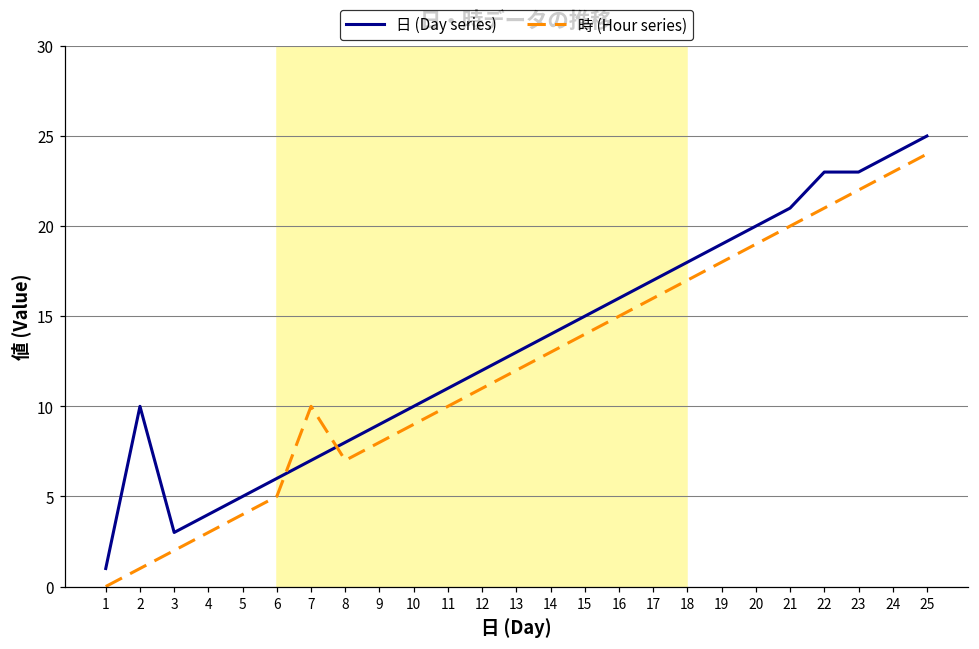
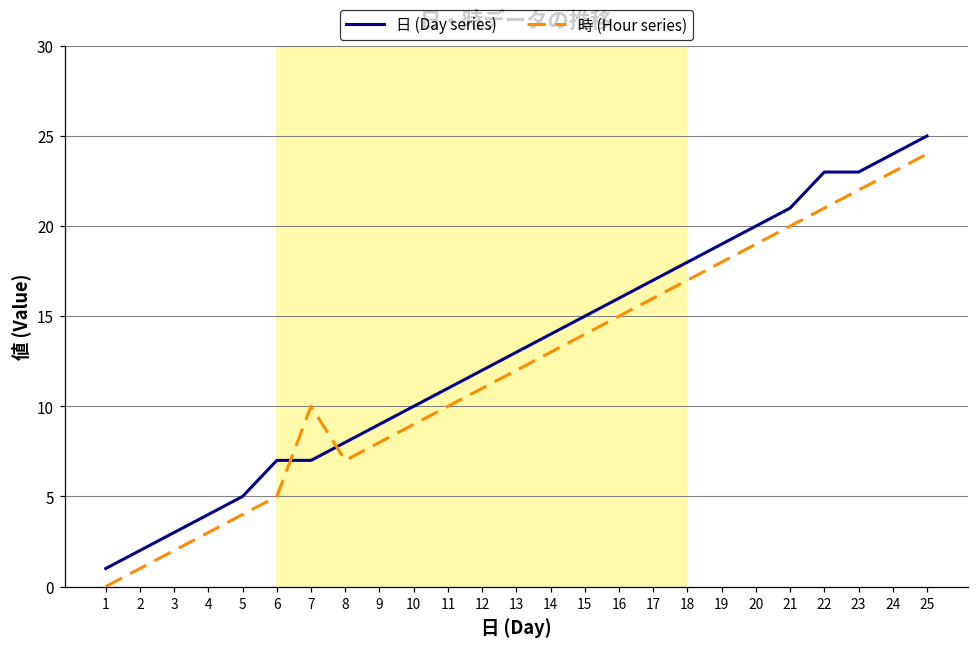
日 (Day series), 2: 10 -> 2
日 (Day series), 6: 6 -> 7
